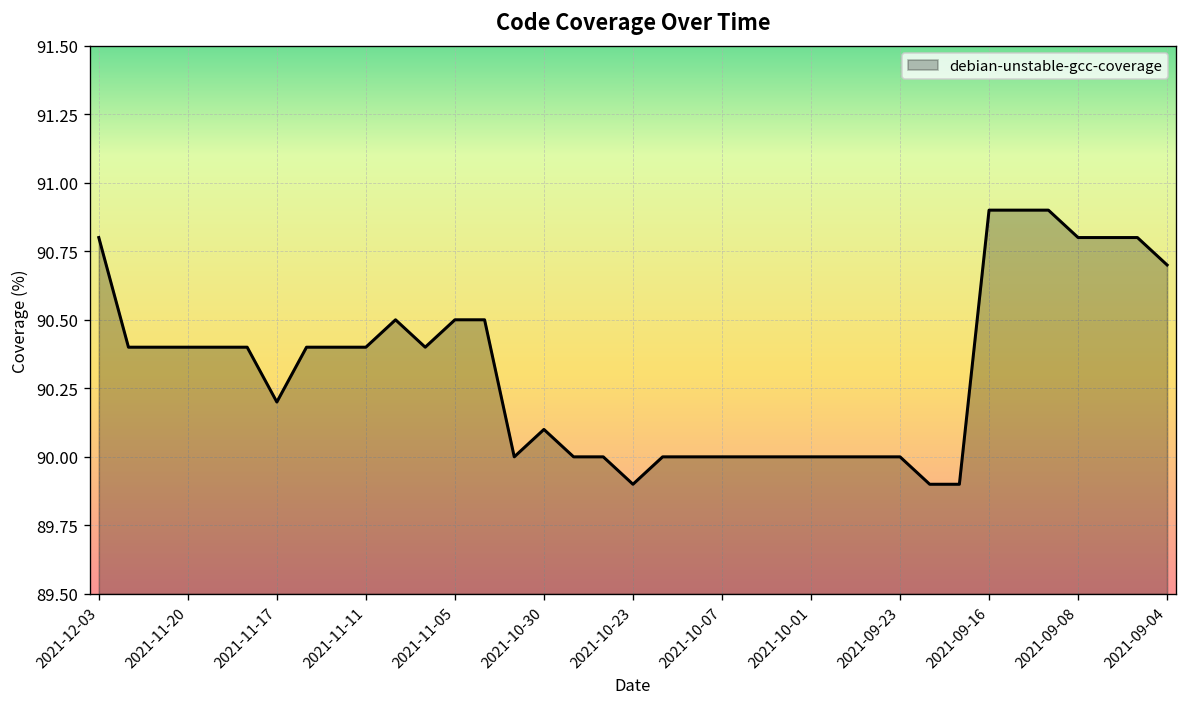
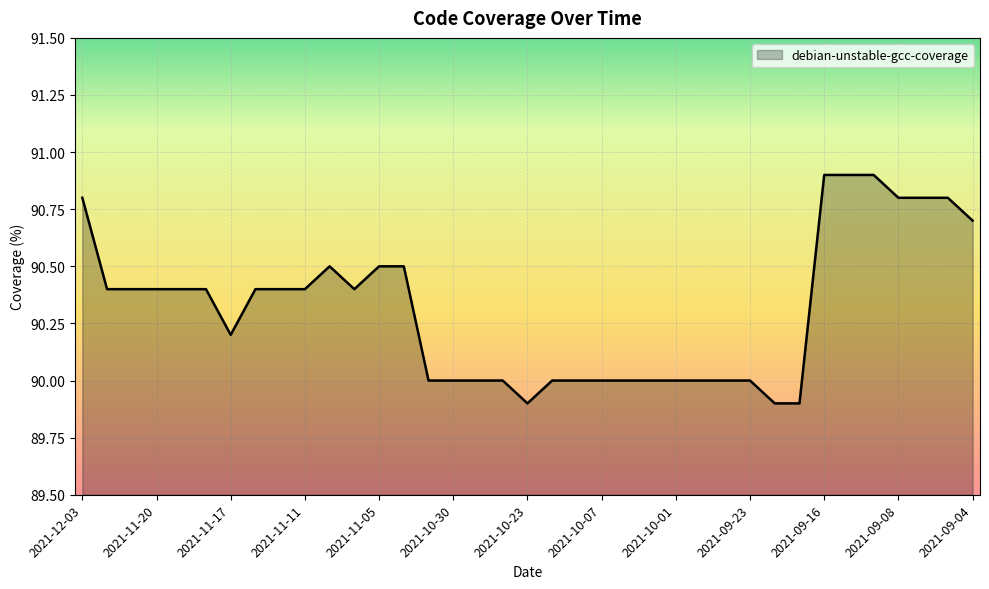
2021-10-30: 90.1 -> 90.0
